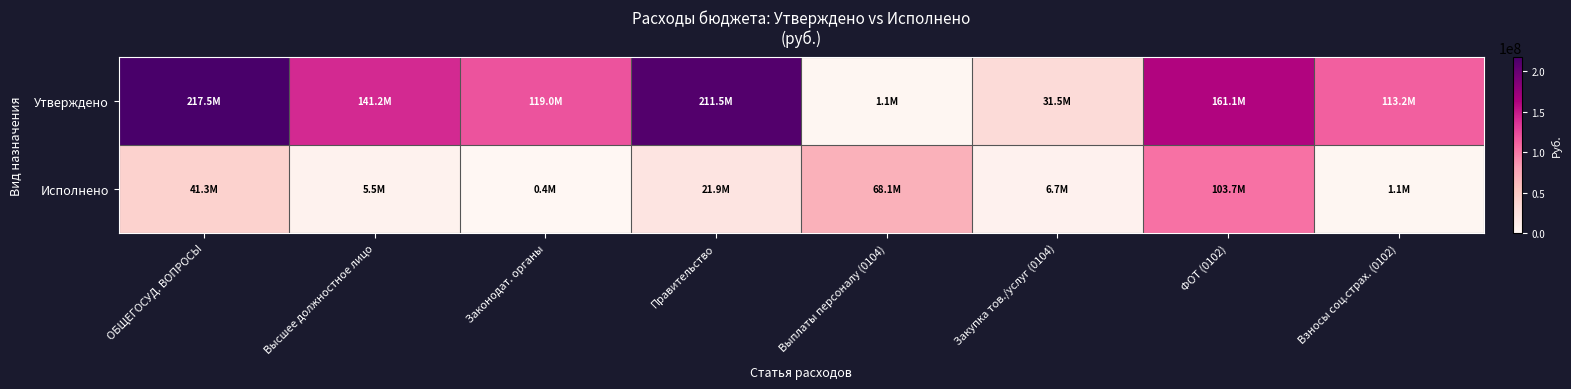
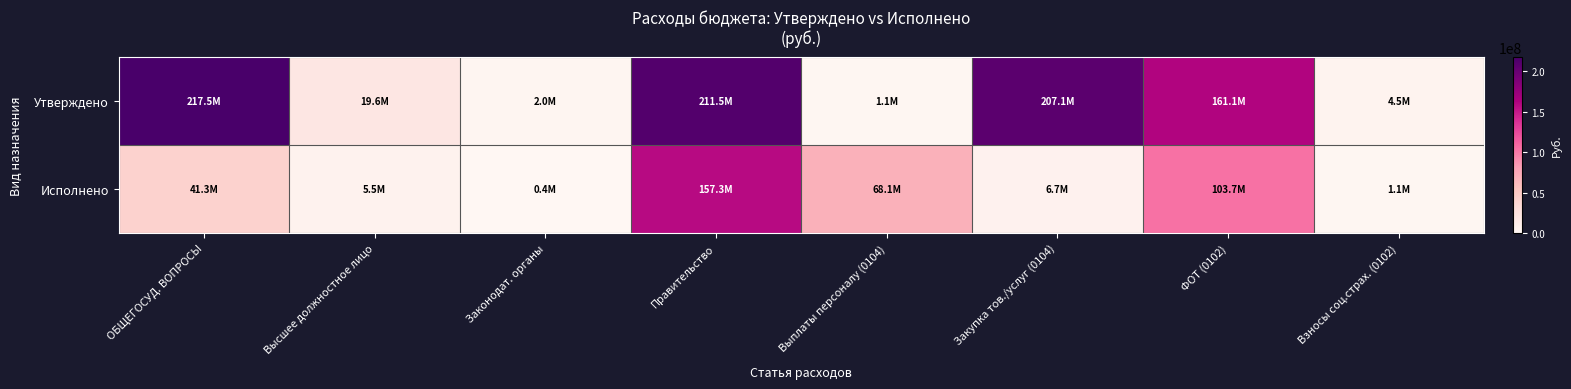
Утверждено, Высшее должностное лицо: 141.2M -> 19.6M
Утверждено, Законодат. органы: 119.0M -> 2.0M
Утверждено, Закупка тов./услуг (0104): 31.5M -> 207.1M
Утверждено, Взносы соц.страх. (0102): 113.2M -> 4.5M
Исполнено, Правительство: 21.9M -> 157.3M
